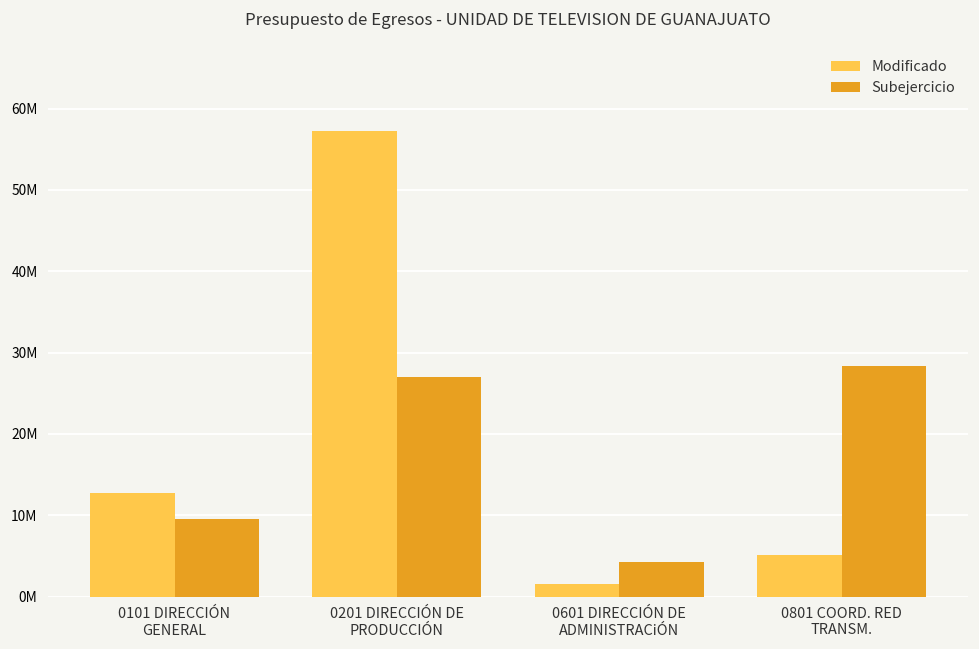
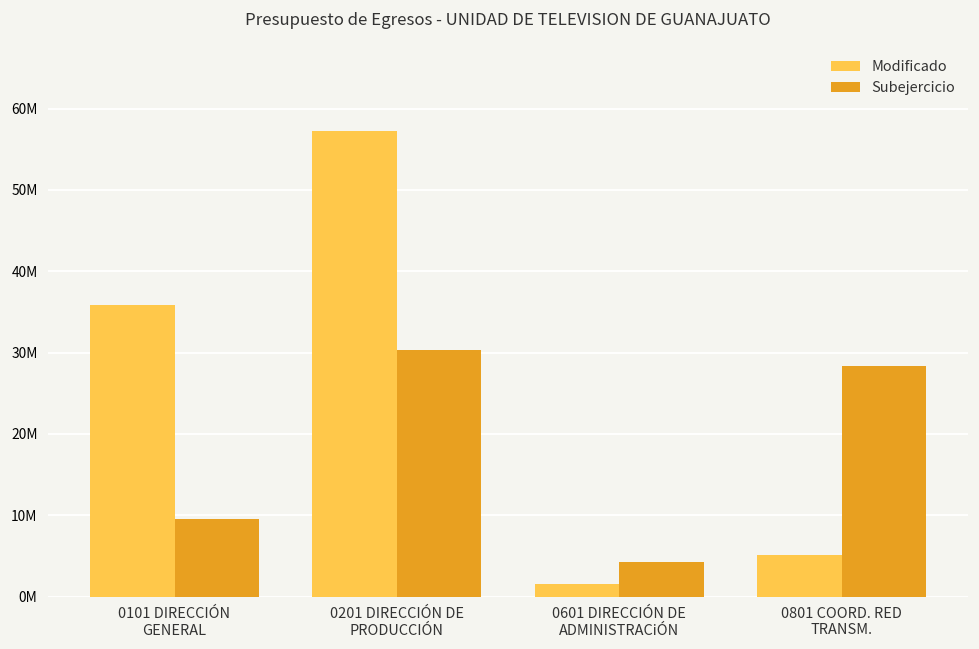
Modificado, 0101 DIRECCIÓN GENERAL: 13000000 -> 36000000
Subejercicio, 0201 DIRECCIÓN DE PRODUCCIÓN: 27000000 -> 30000000
